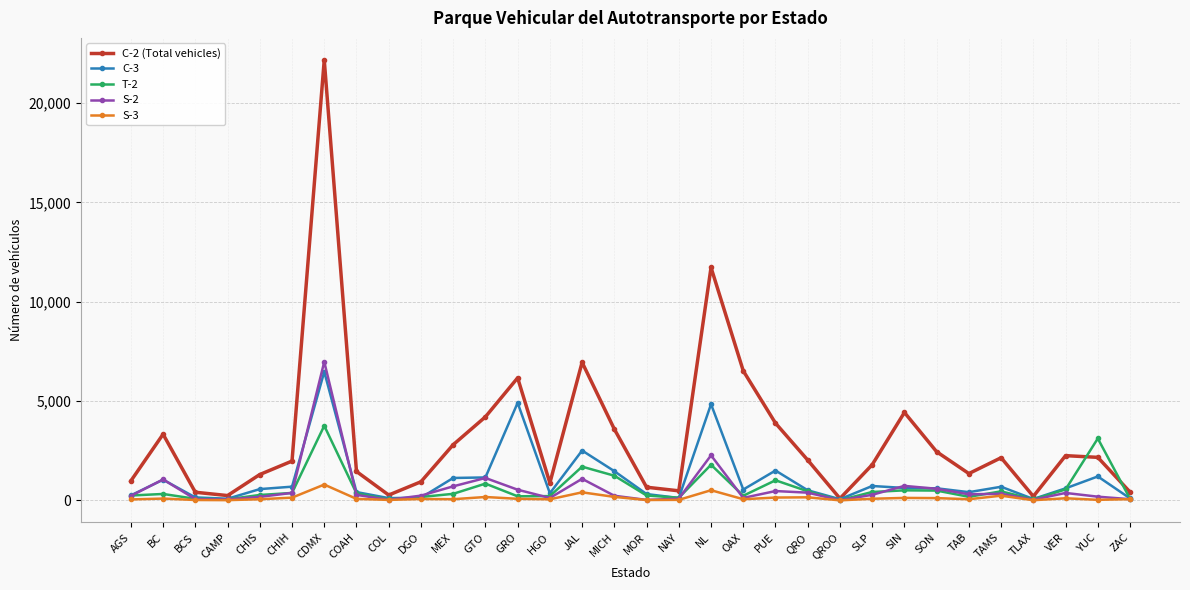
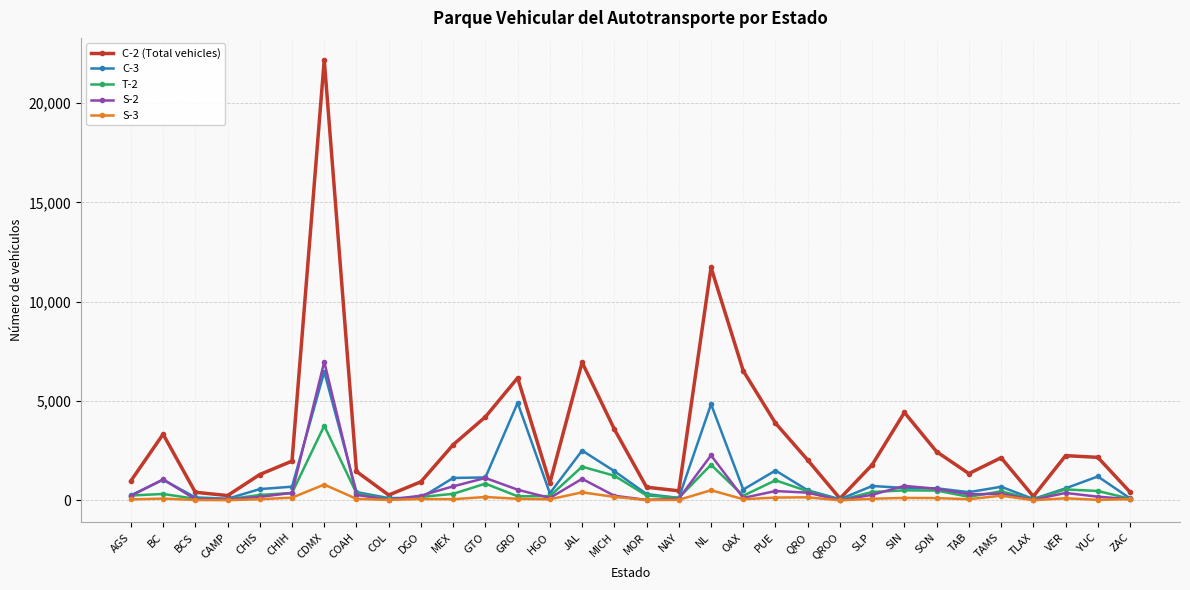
T-2, YUC: 3,100 -> 500
